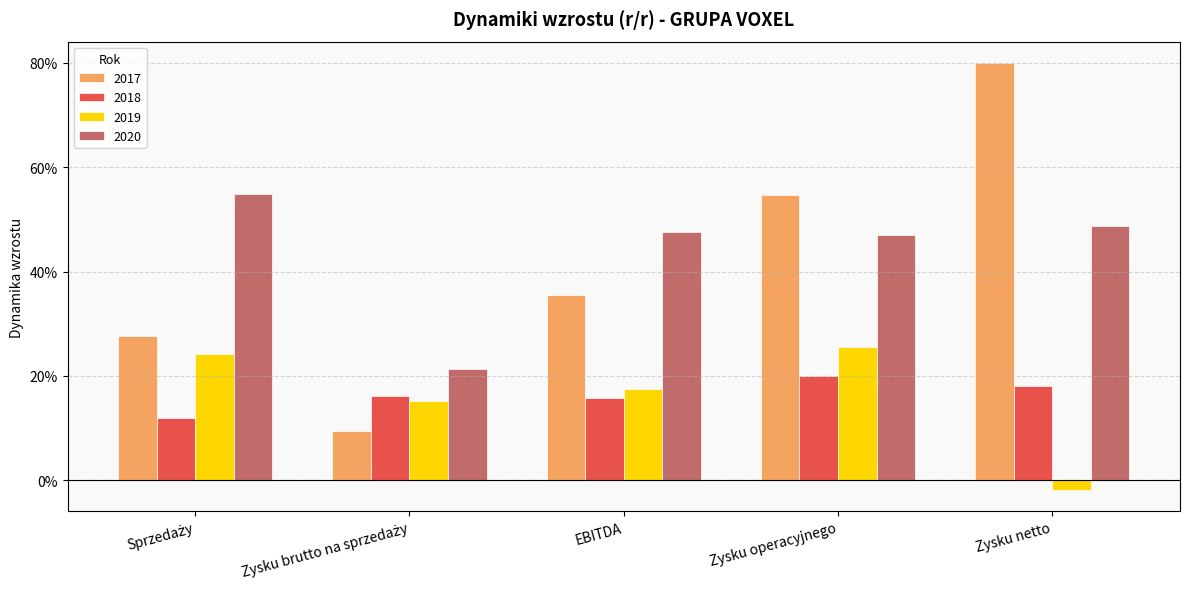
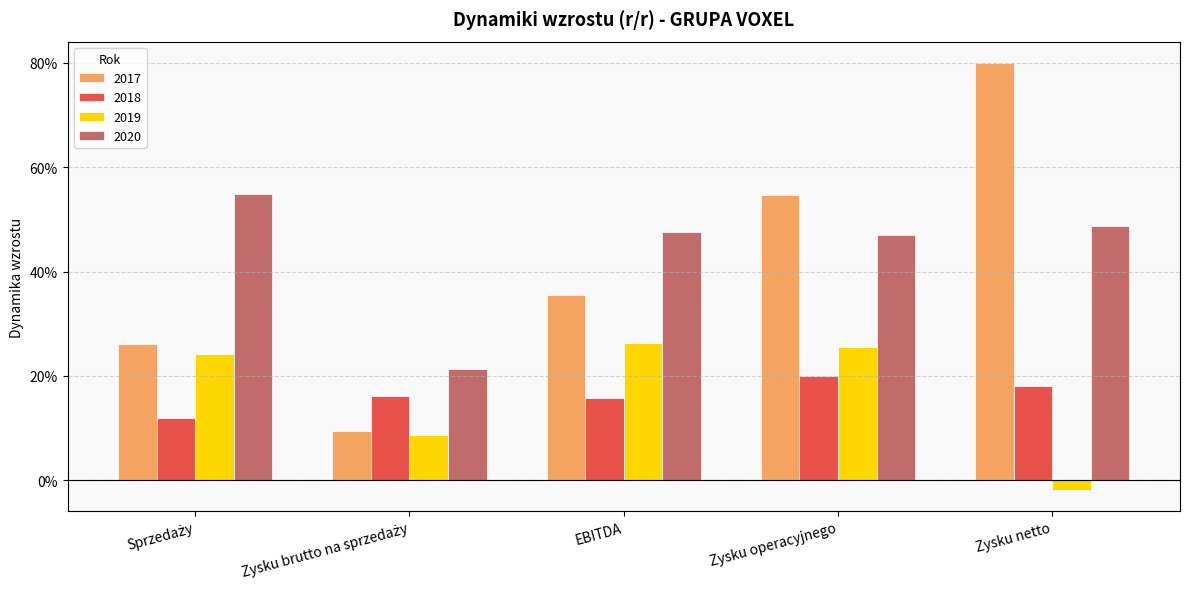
2017, Sprzedaży: 28% -> 26%
2019, Zysku brutto na sprzedaży: 15% -> 9%
2019, EBITDA: 18% -> 26%
